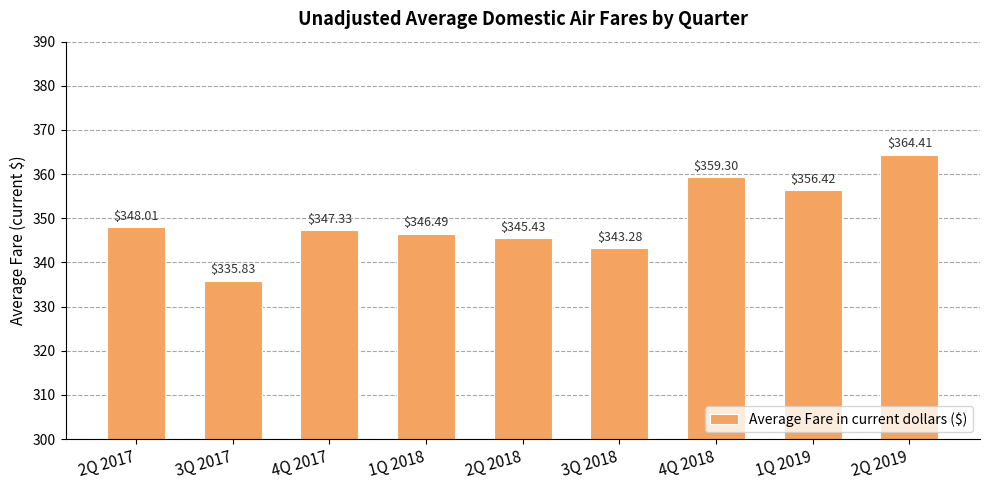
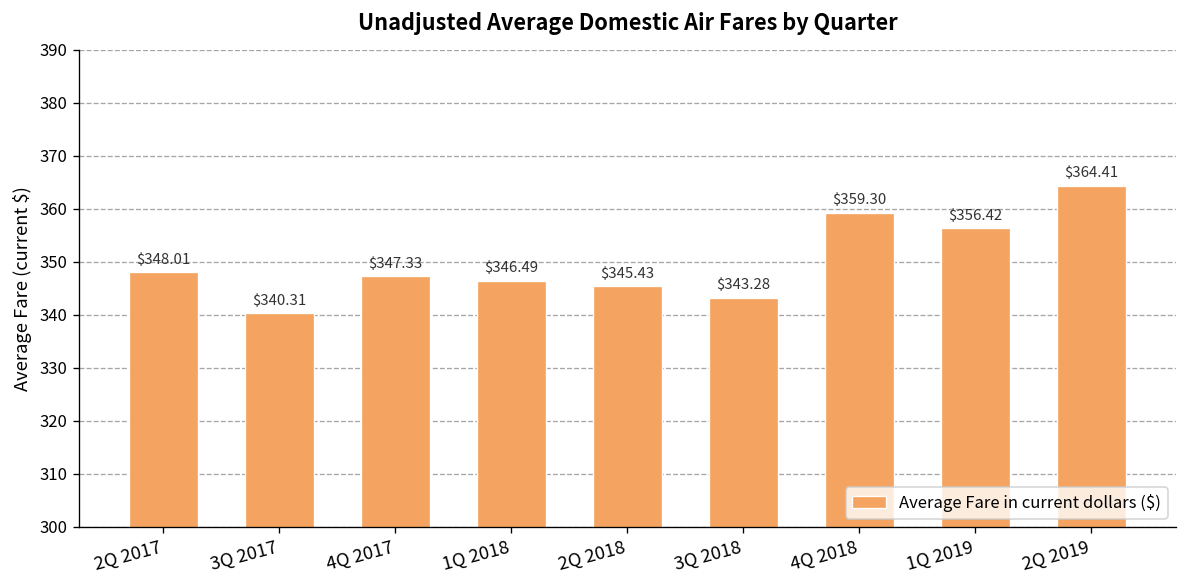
3Q 2017: $335.83 -> $340.31
